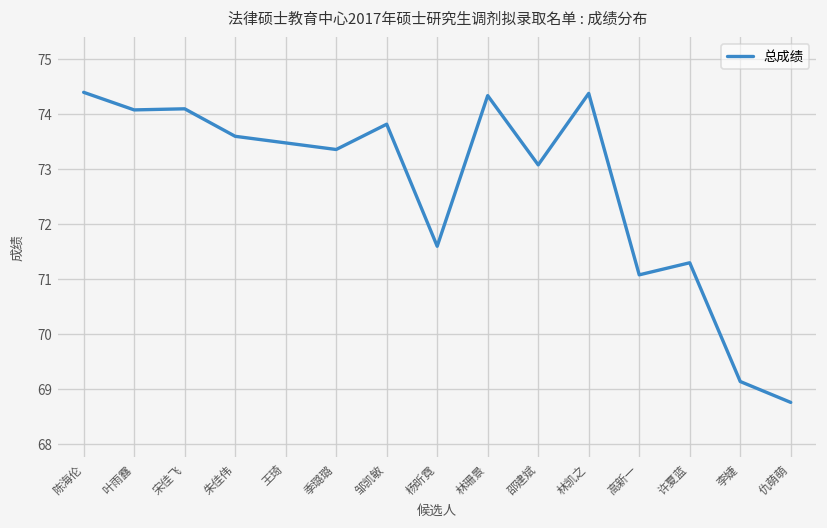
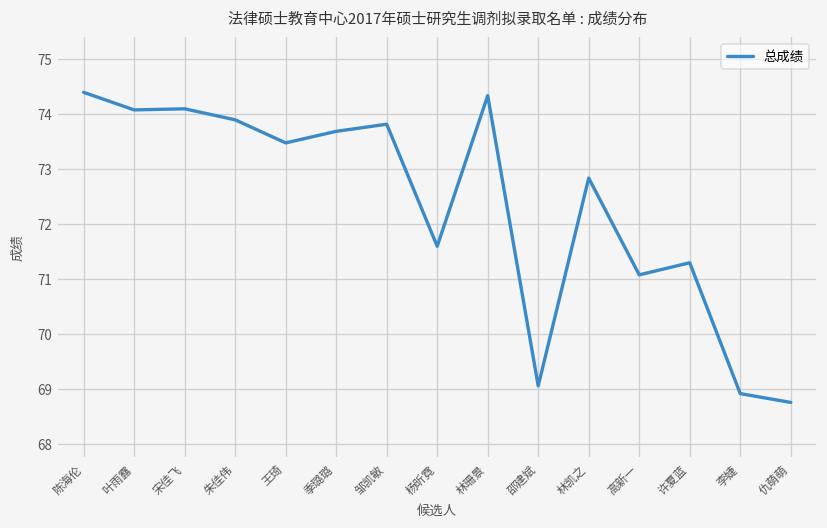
朱佳伟: 73.6 -> 73.9
季璐璐: 73.4 -> 73.7
邵建斌: 73.1 -> 69.1
林凯之: 74.4 -> 72.8
李婕: 69.1 -> 68.9
